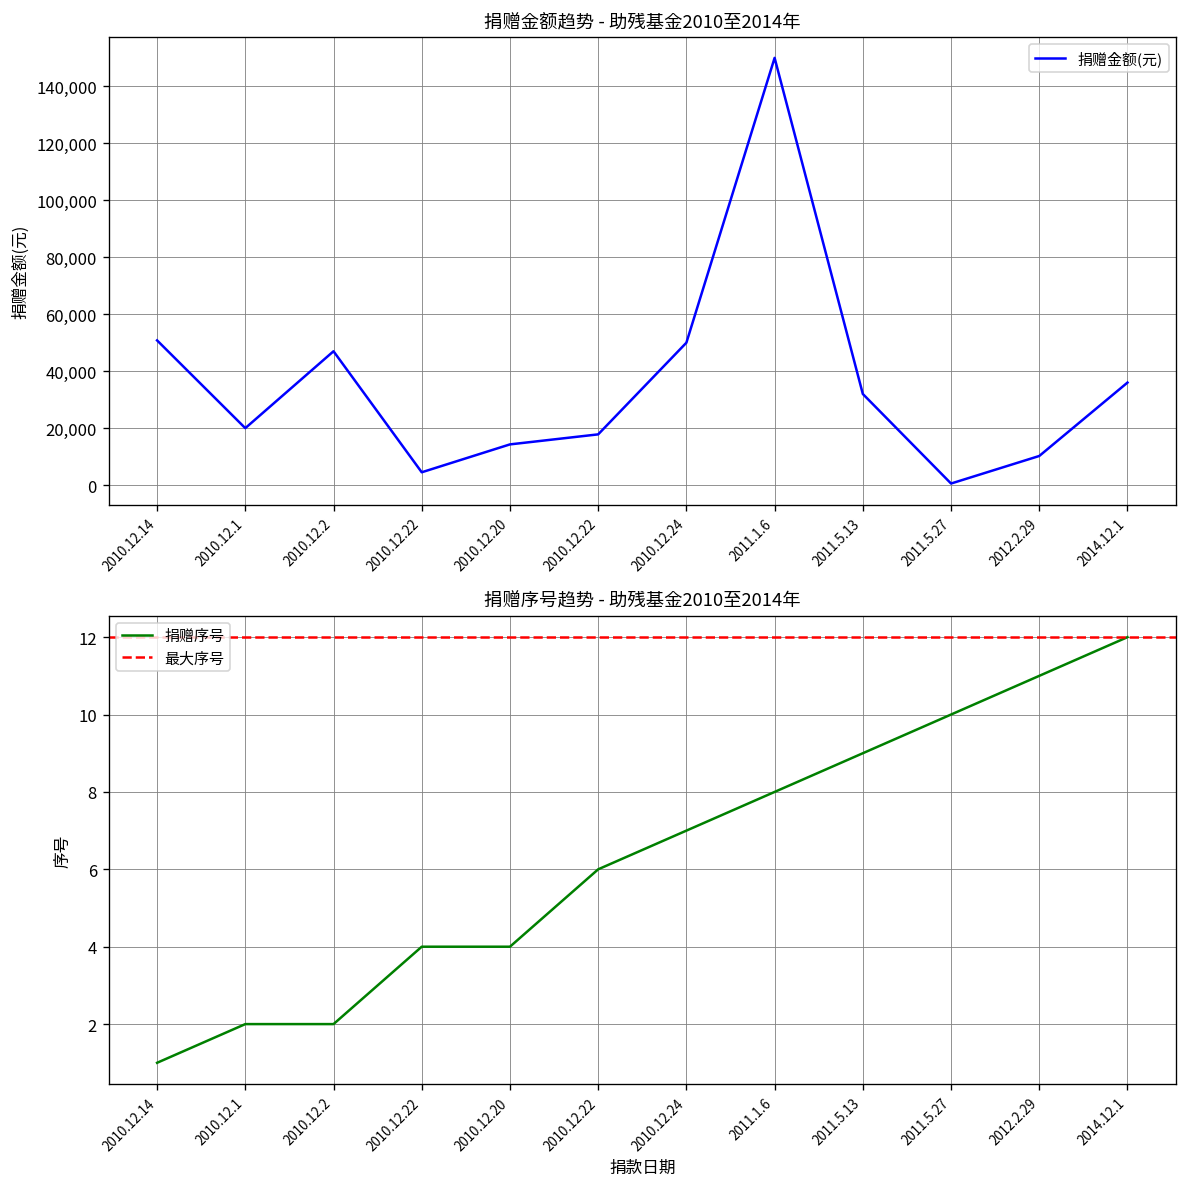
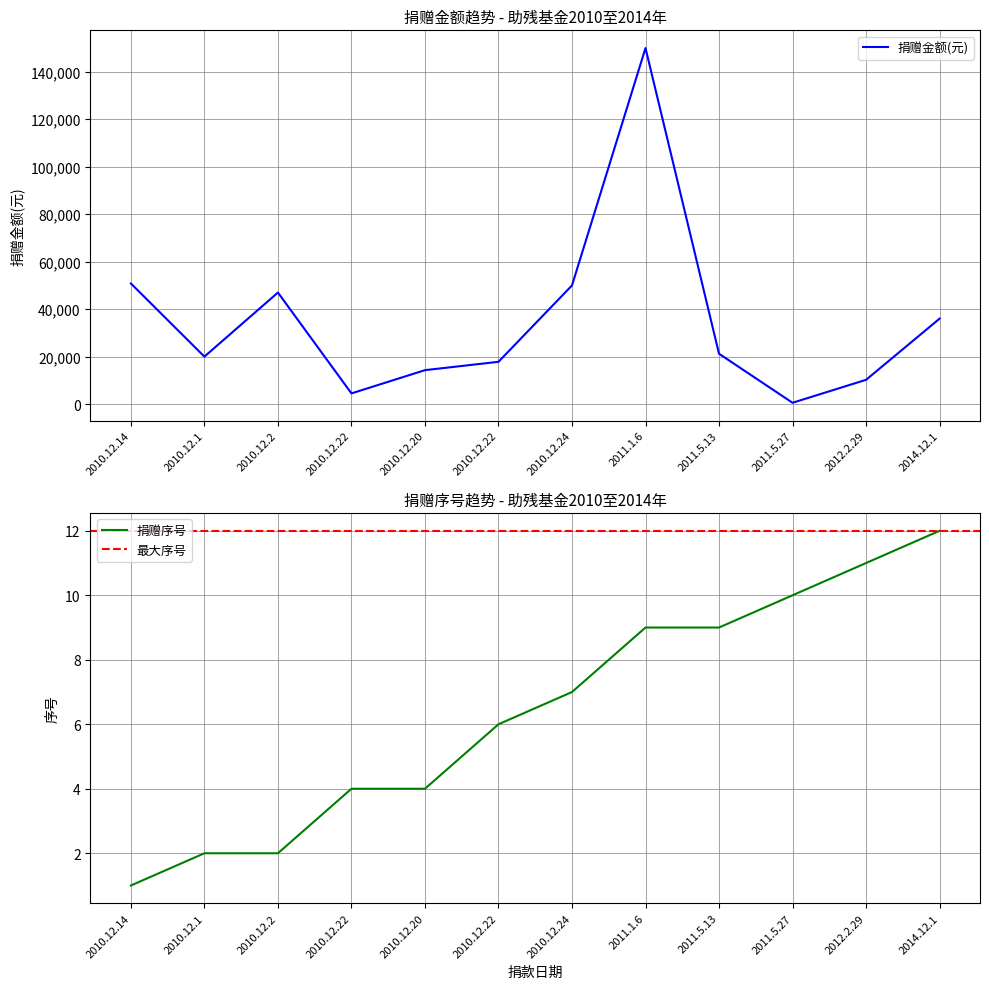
捐赠金额趋势 - 助残基金2010至2014年, 2011.5.13: 32,000 -> 21,000
捐赠序号趋势 - 助残基金2010至2014年, 2011.1.6: 8 -> 9
